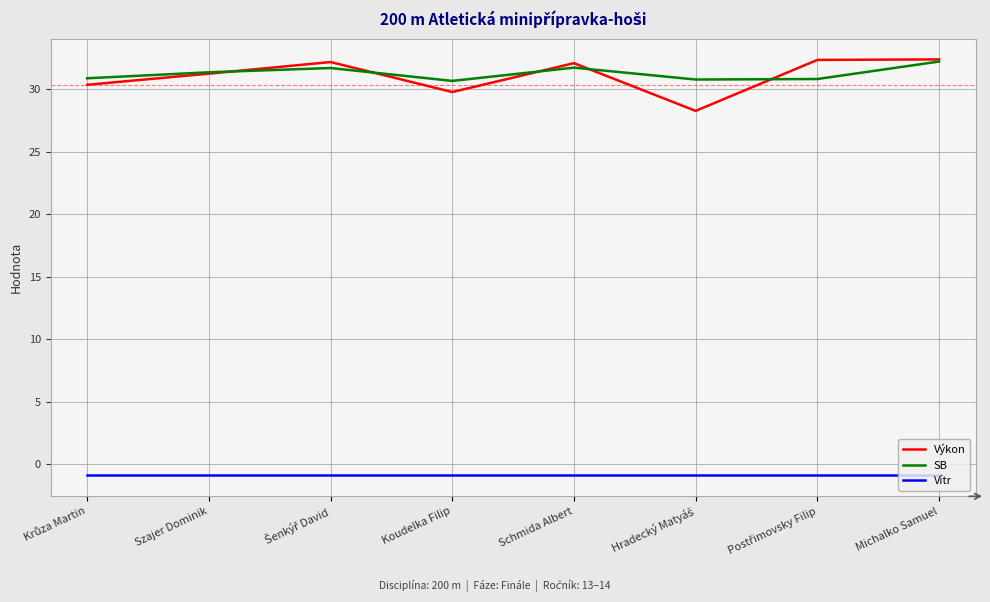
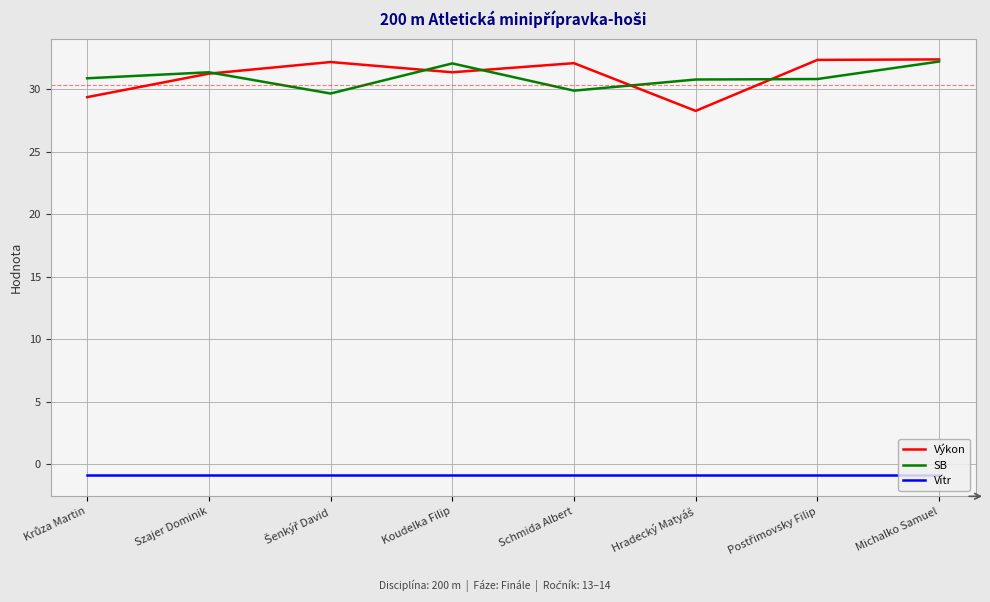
Výkon, Krůza Martin: 30.4 -> 29.4
SB, Šenkýř David: 31.7 -> 29.7
Výkon, Koudelka Filip: 29.8 -> 31.4
SB, Koudelka Filip: 30.7 -> 32.1
SB, Schmida Albert: 31.7 -> 29.9
